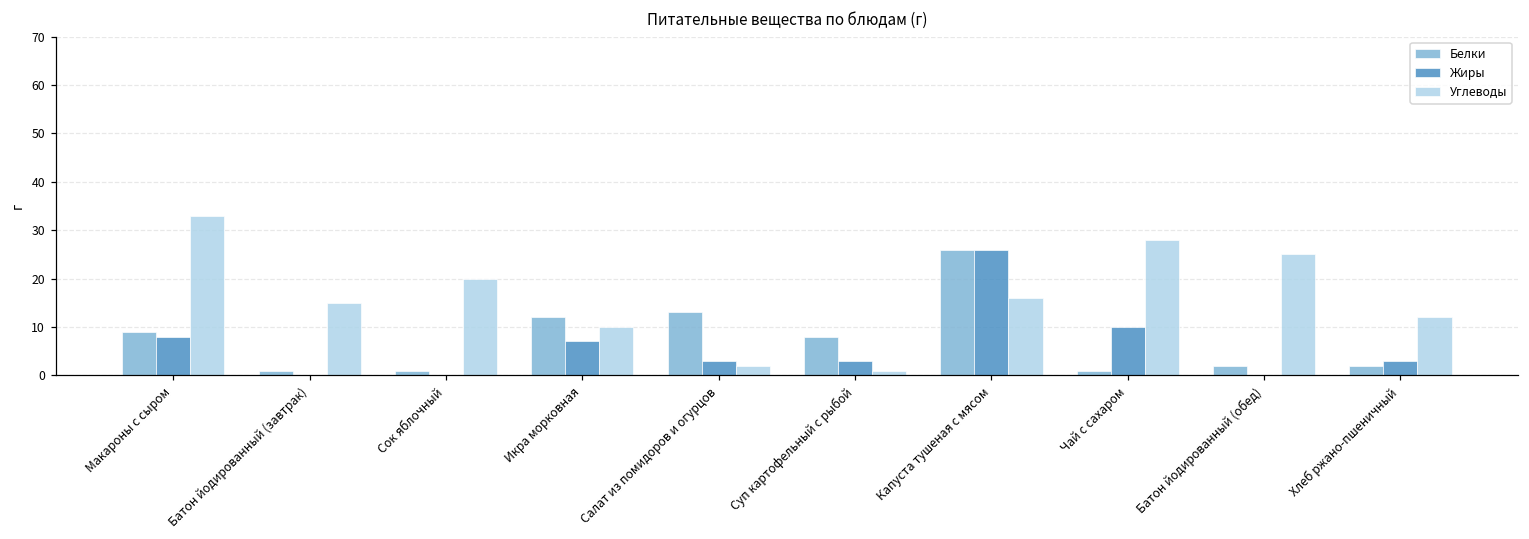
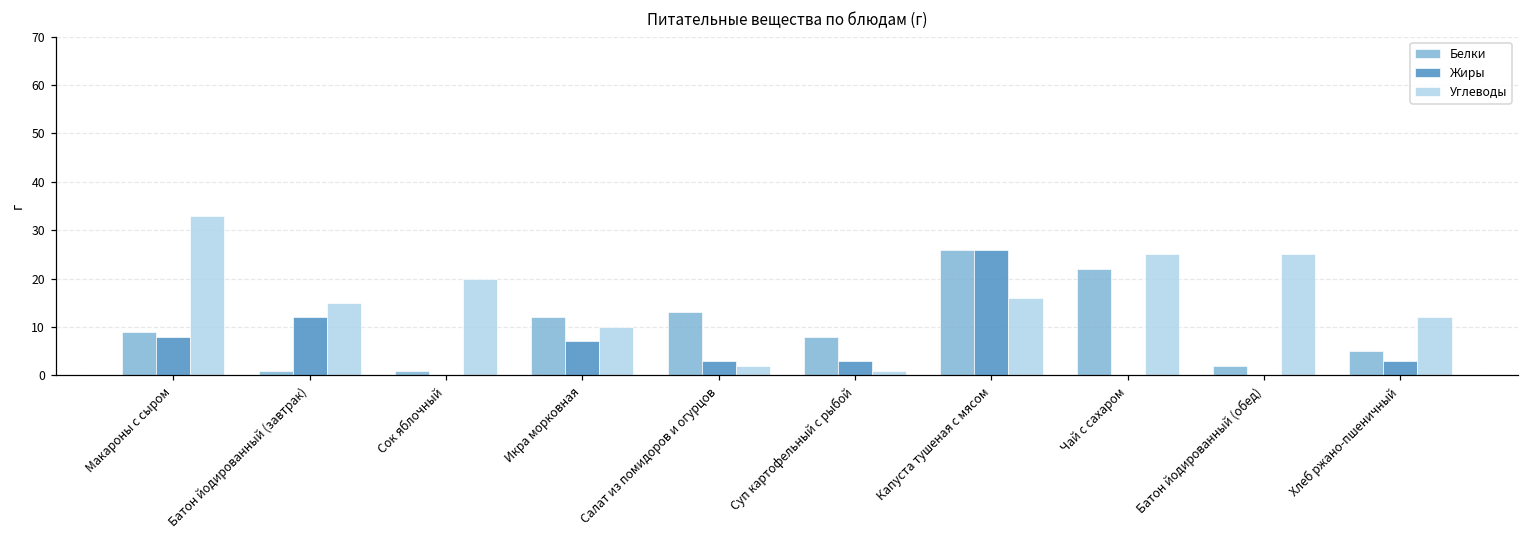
Жиры, Батон йодированный (завтрак): 0 -> 12
Белки, Чай с сахаром: 1 -> 22
Жиры, Чай с сахаром: 10 -> 0
Углеводы, Чай с сахаром: 28 -> 25
Белки, Хлеб ржано-пшеничный: 2 -> 5
